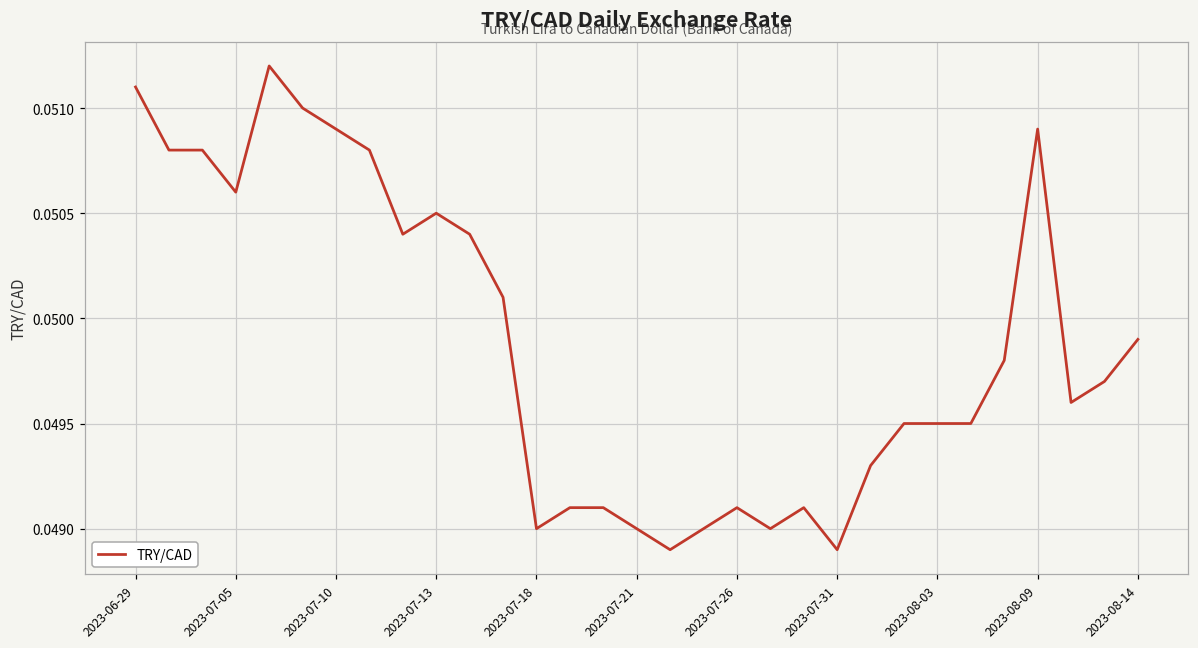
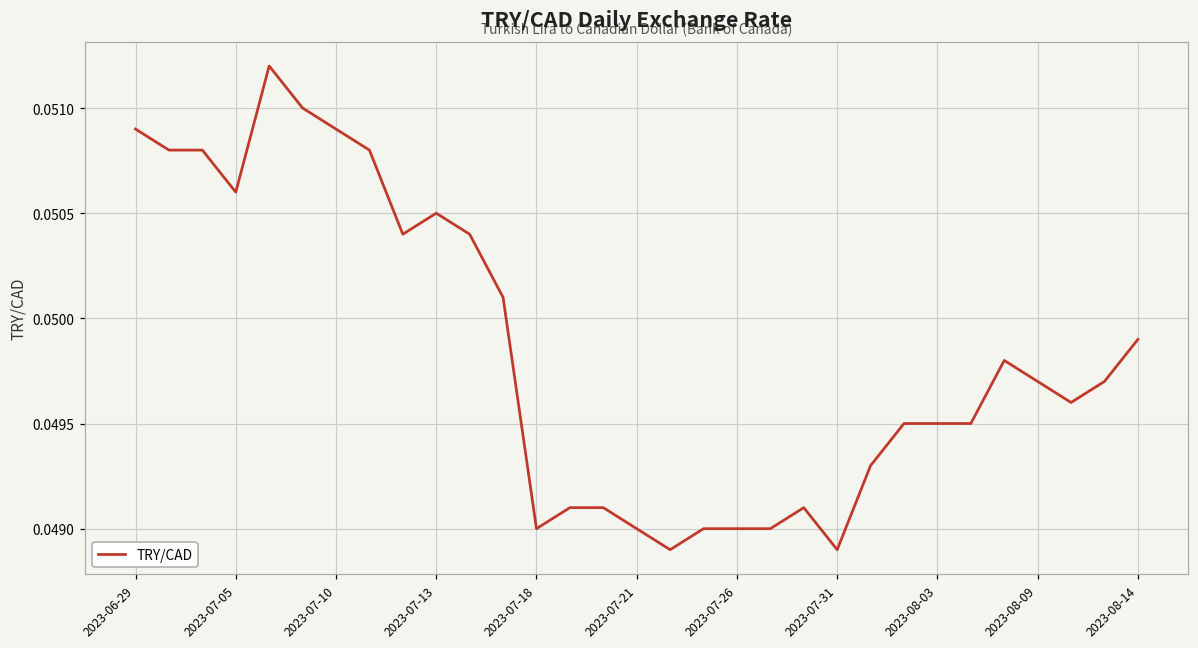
2023-06-29: 0.0511 -> 0.0509
2023-07-26: 0.0491 -> 0.0490
2023-08-09: 0.0509 -> 0.0497
